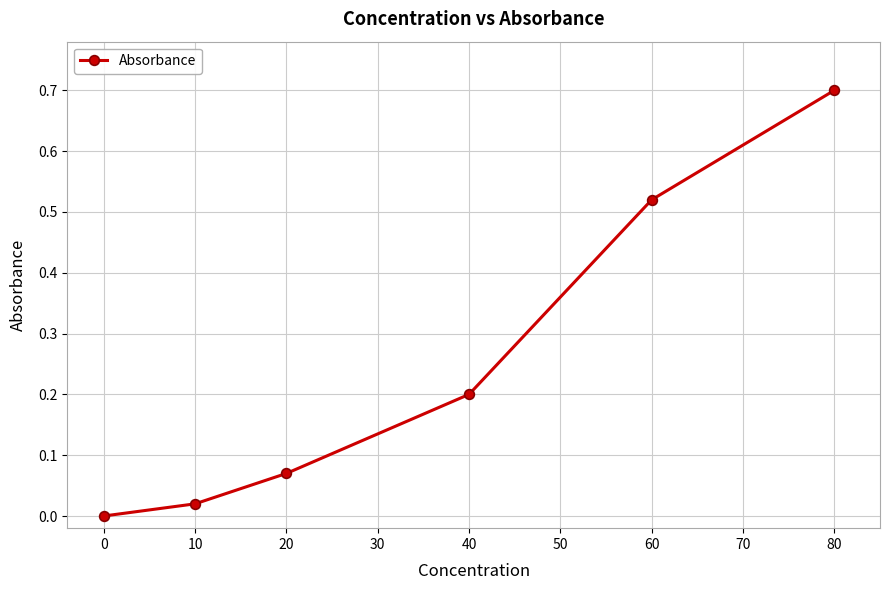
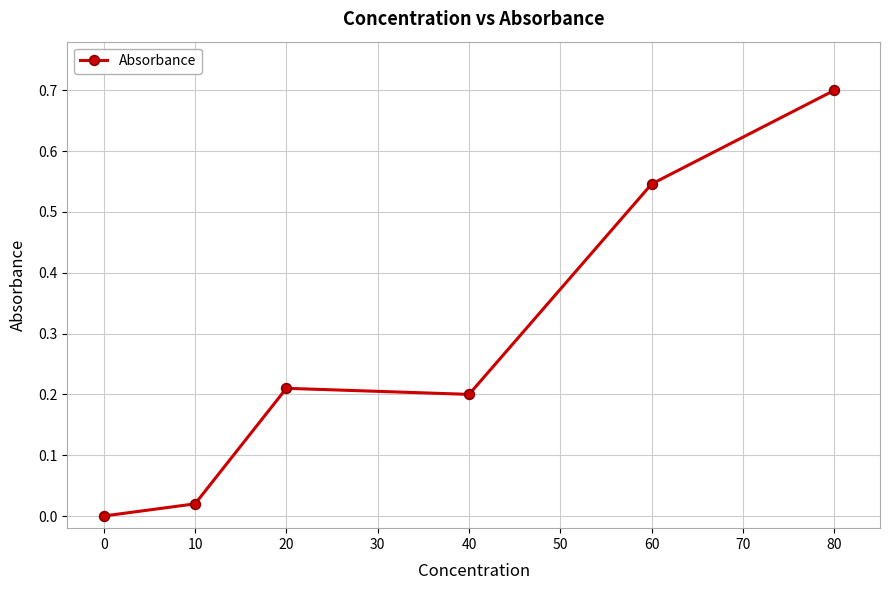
20: 0.07 -> 0.21
60: 0.52 -> 0.55
